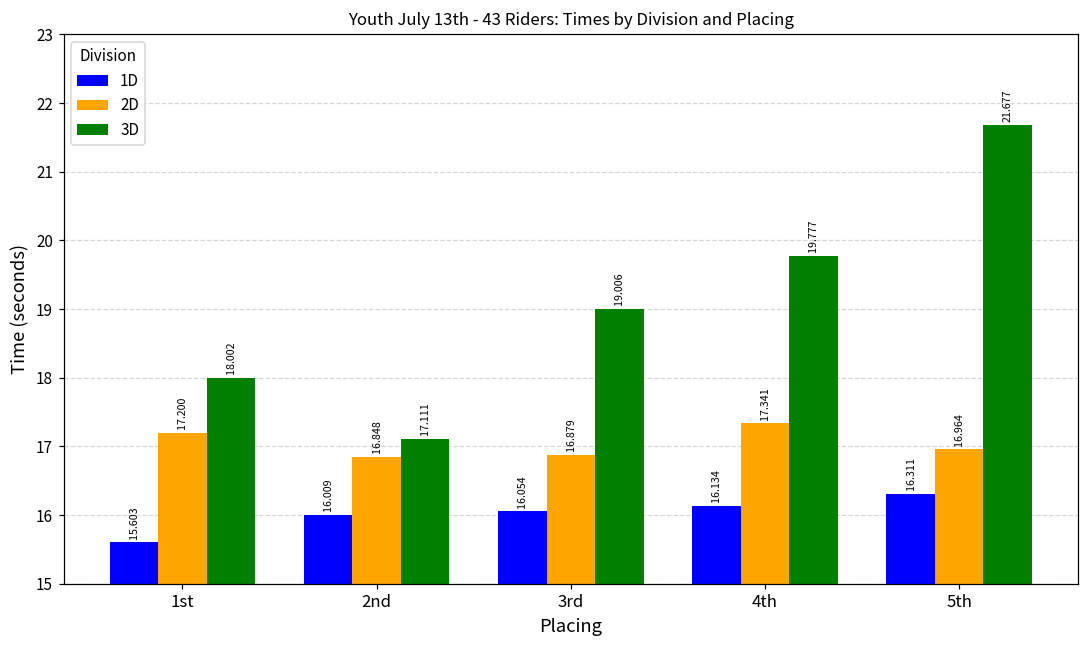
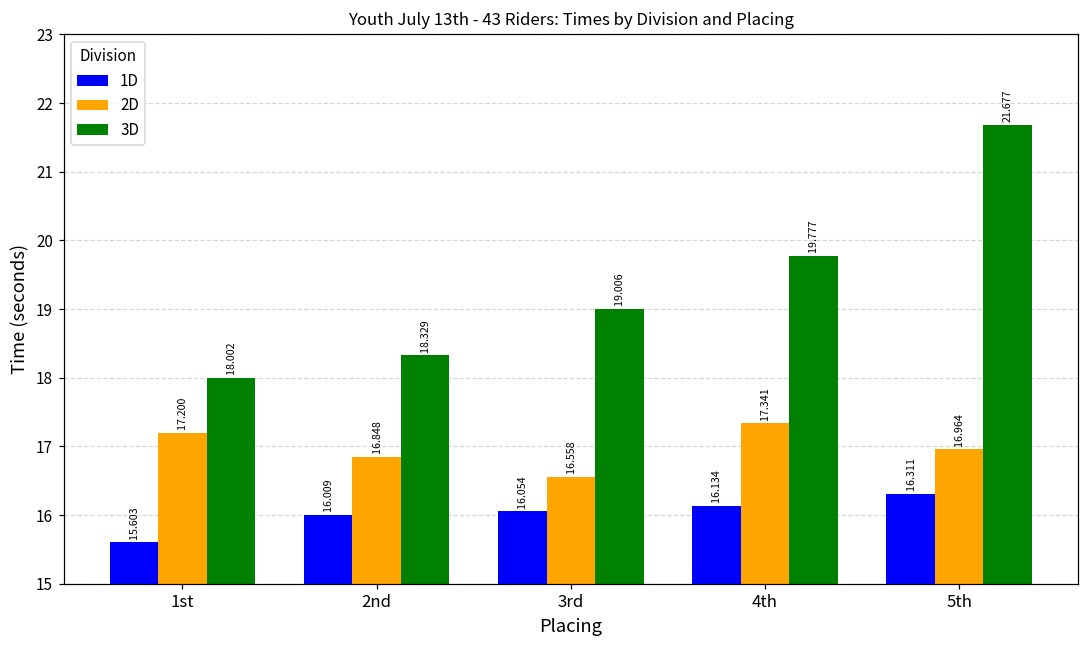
3D, 2nd: 17.111 -> 18.329
2D, 3rd: 16.879 -> 16.558
